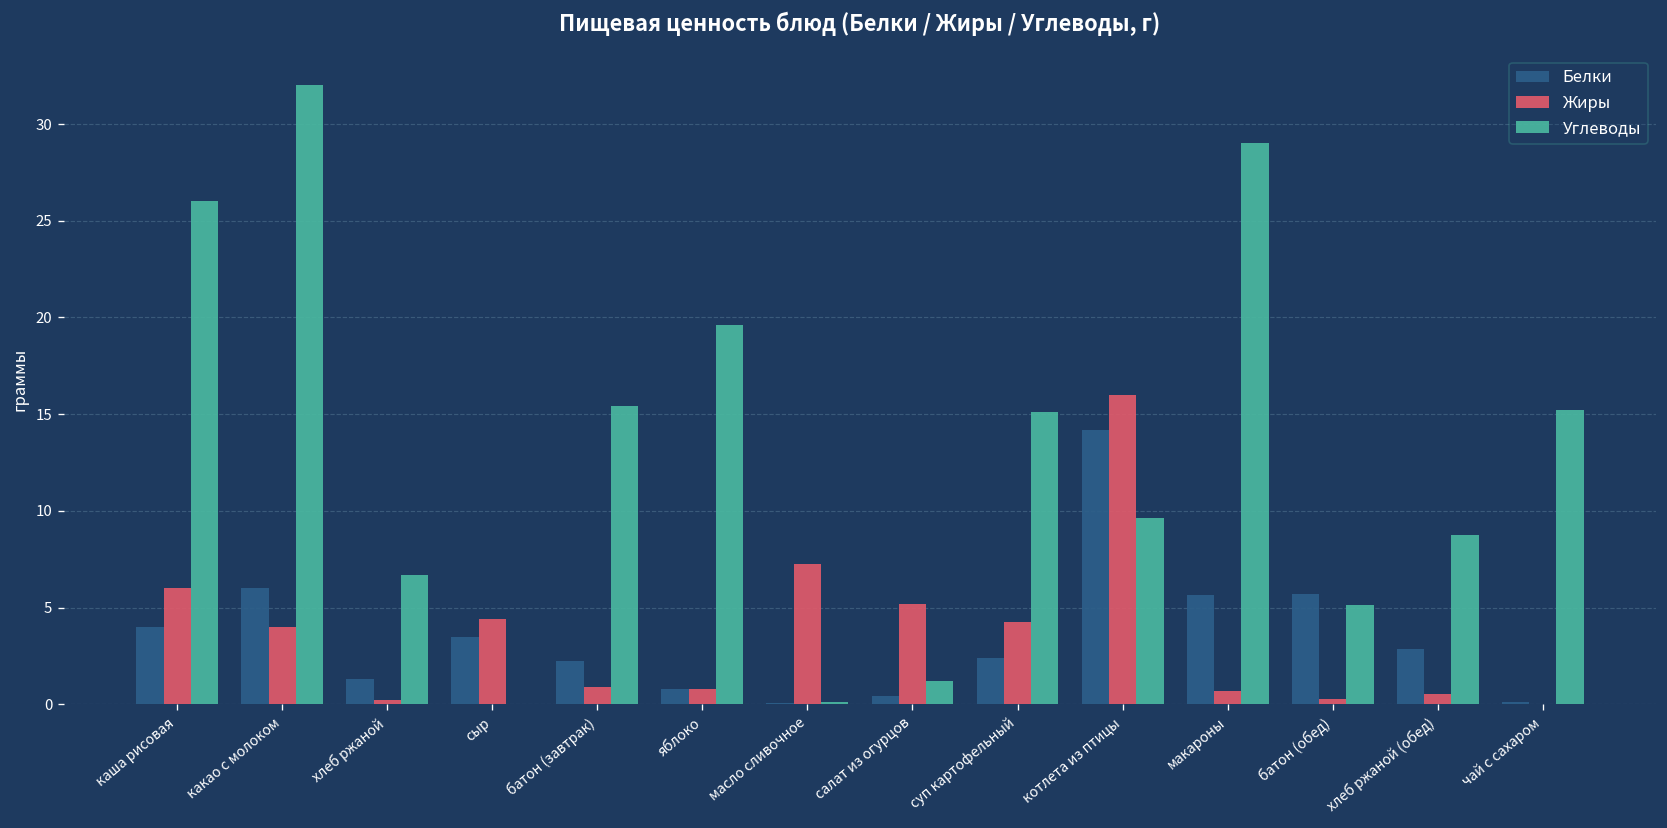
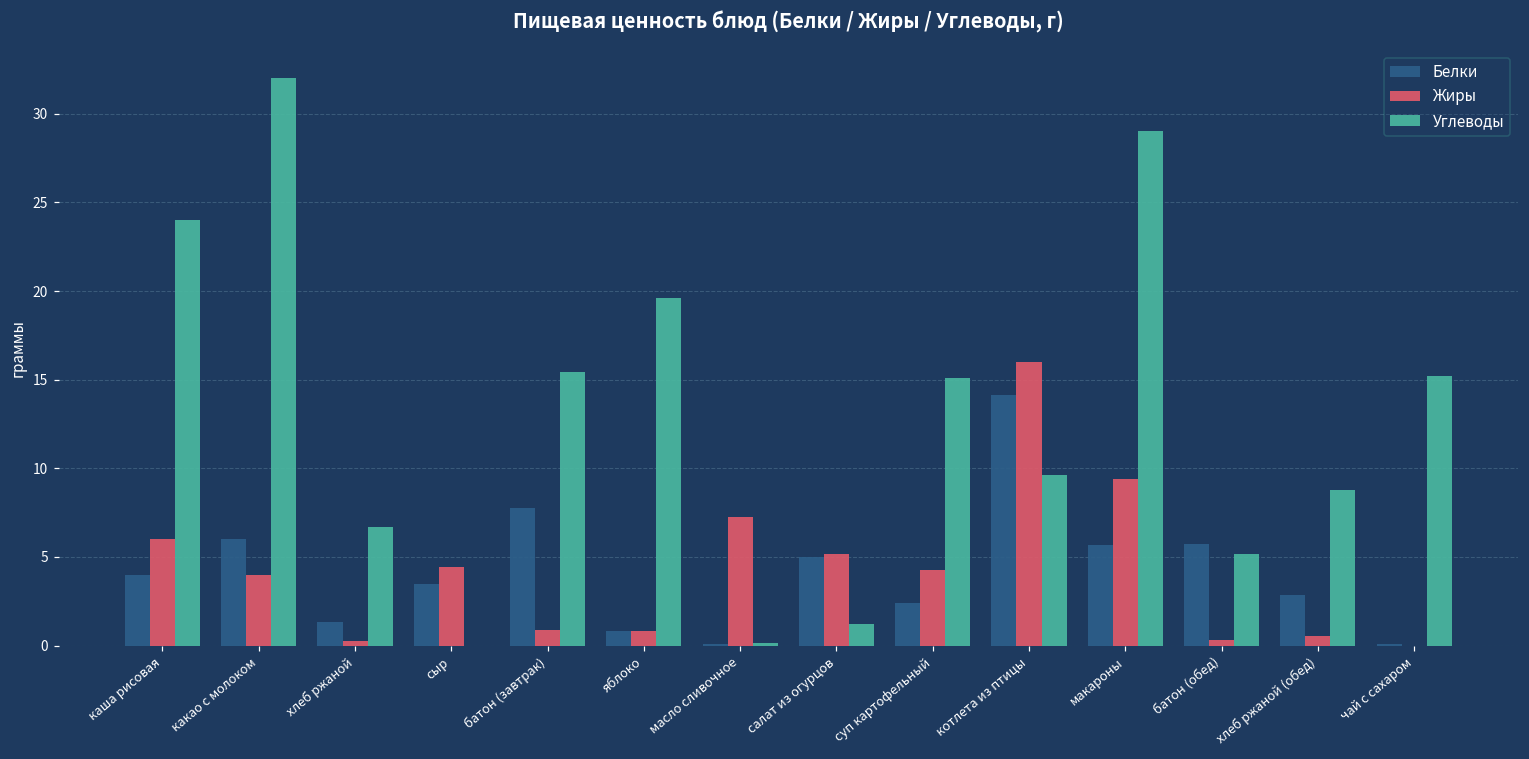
Углеводы, каша рисовая: 26 -> 24
Белки, батон (завтрак): 2.3 -> 7.8
Белки, салат из огурцов: 0.4 -> 5.0
Жиры, макароны: 0.7 -> 9.4
